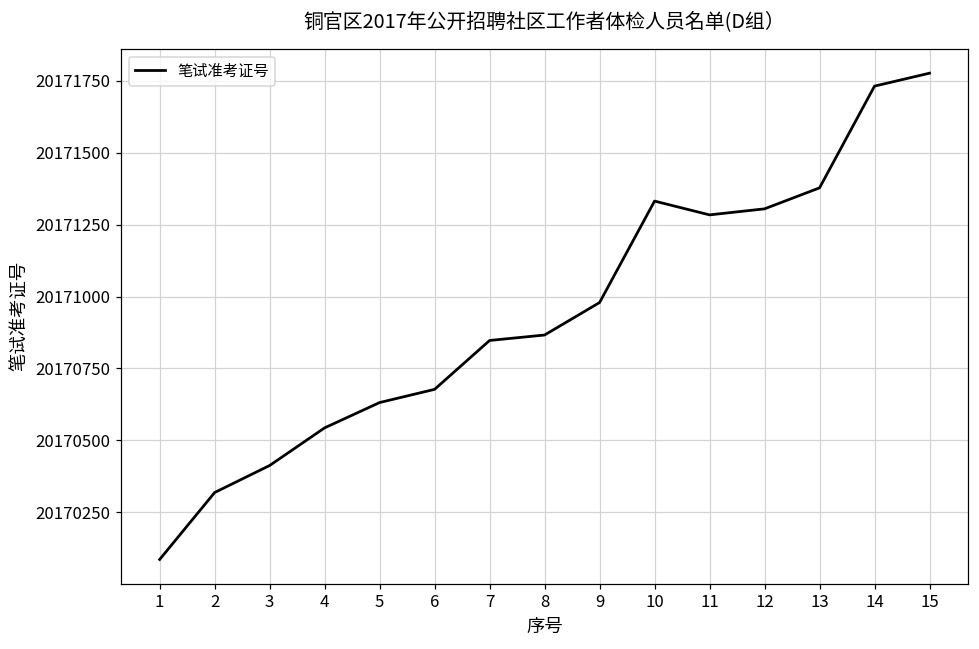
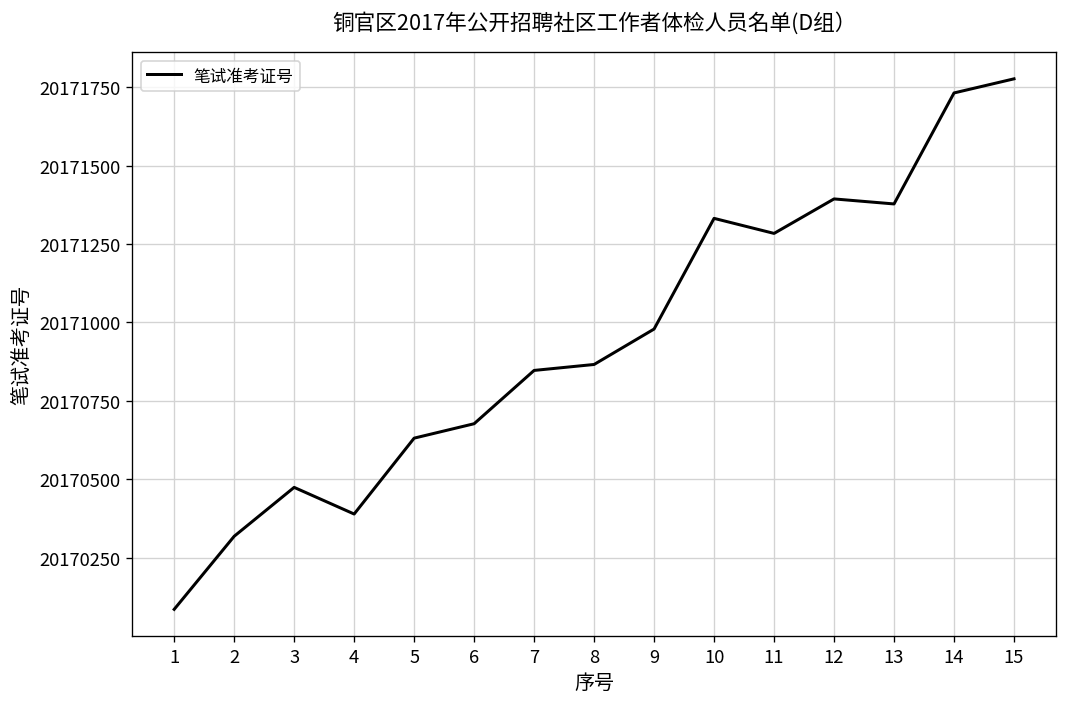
3: 20170410 -> 20170470
4: 20170540 -> 20170390
12: 20171310 -> 20171390
